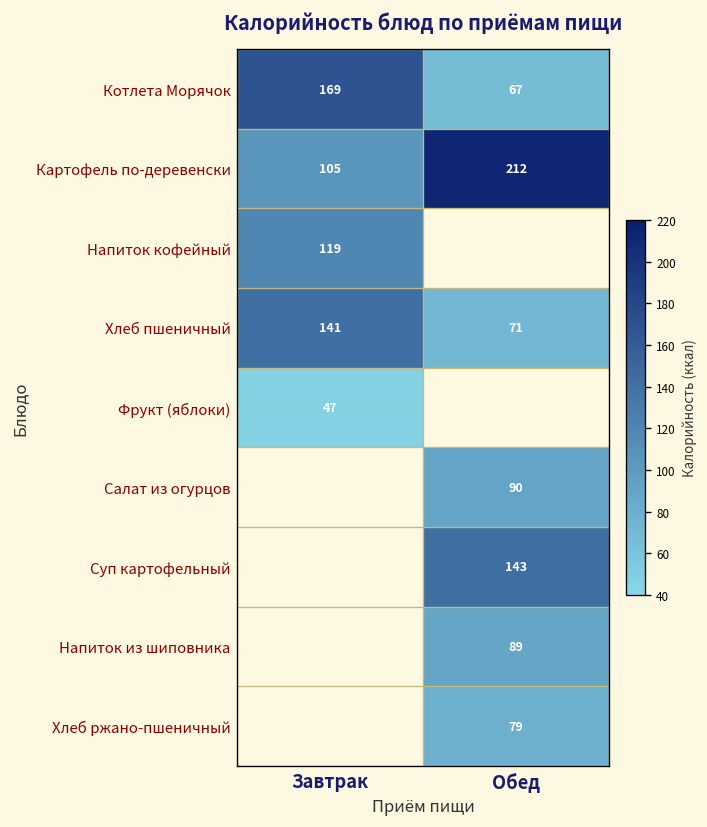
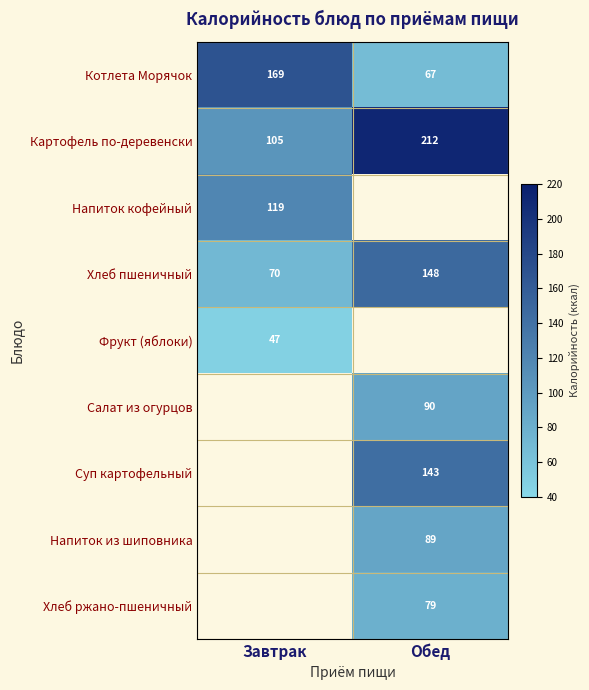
Хлеб пшеничный, Завтрак: 141 -> 70
Хлеб пшеничный, Обед: 71 -> 148
